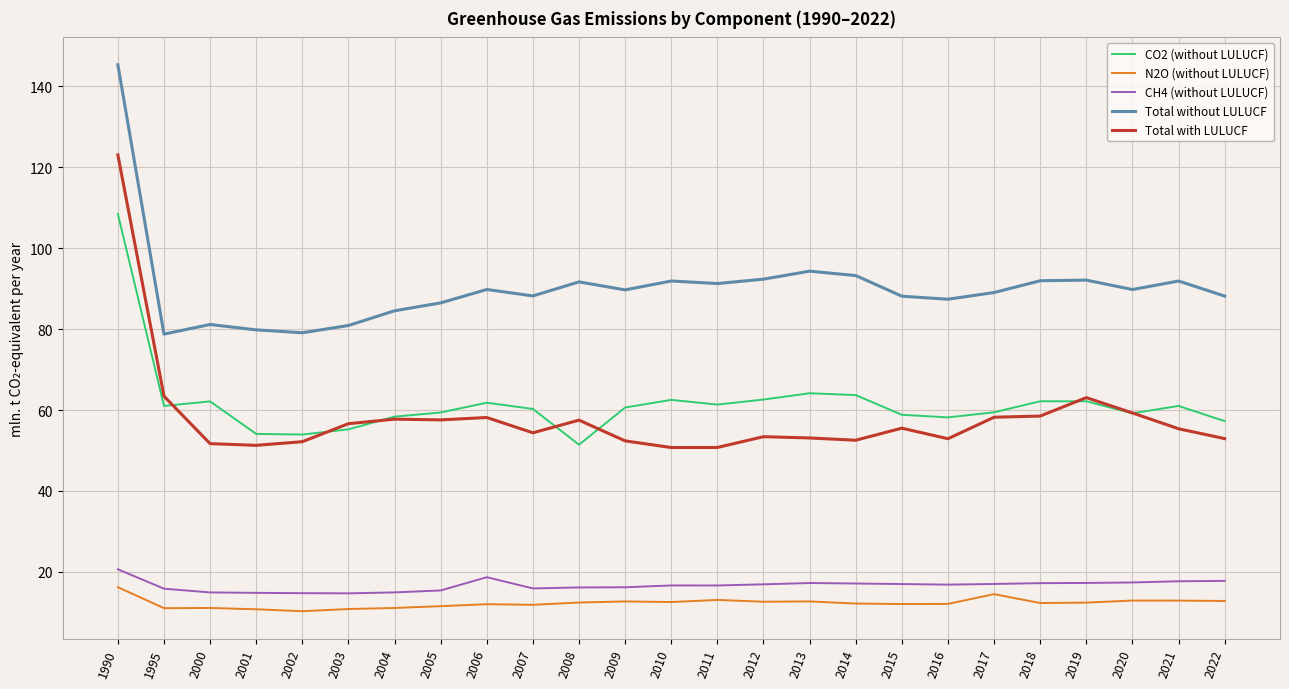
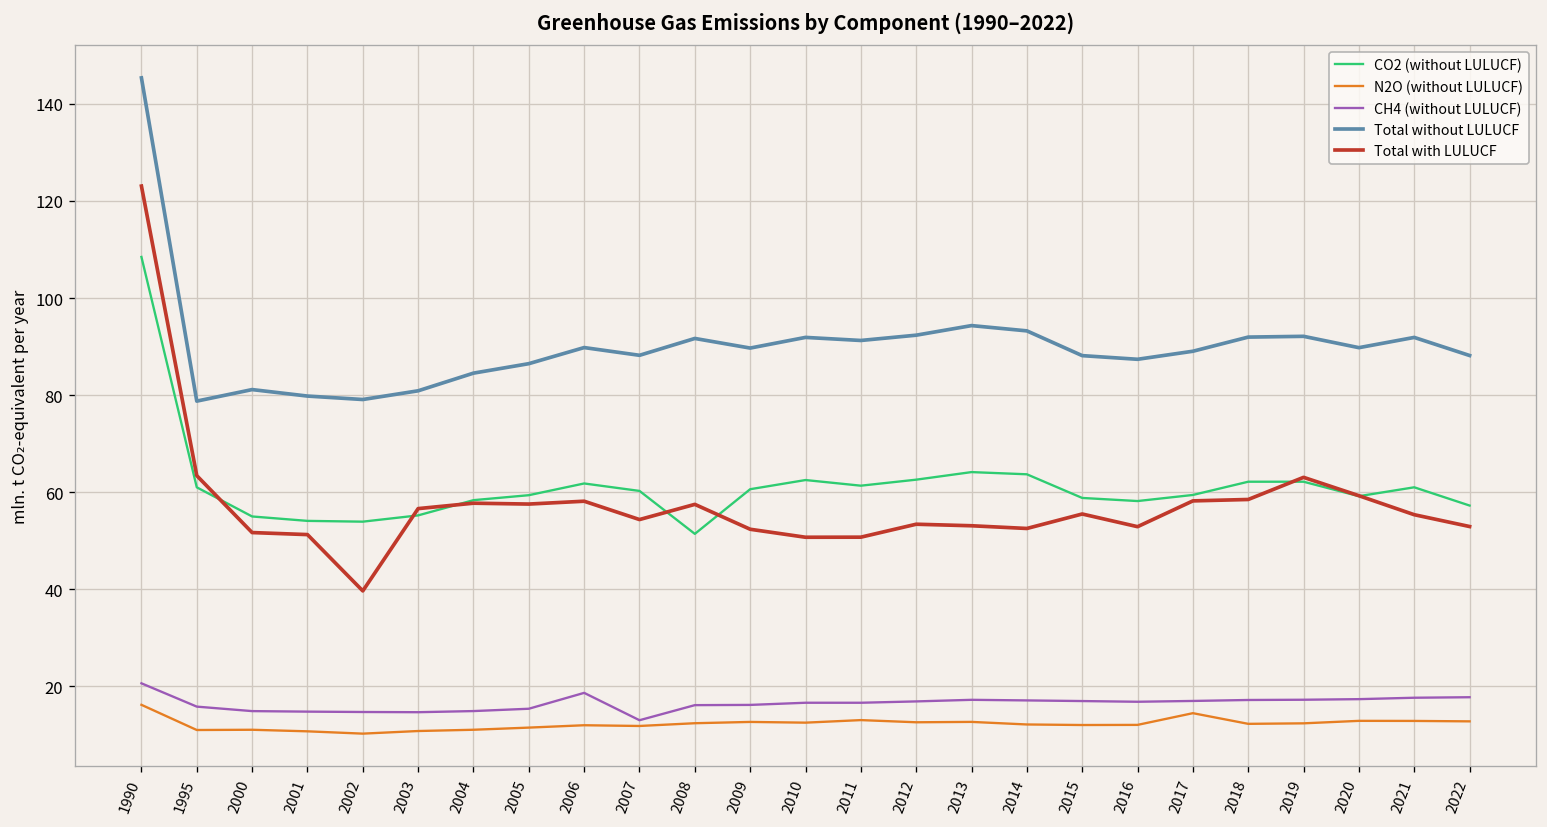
CO2 (without LULUCF), 2000: 62 -> 55
Total with LULUCF, 2002: 52 -> 40
CH4 (without LULUCF), 2007: 16 -> 13
